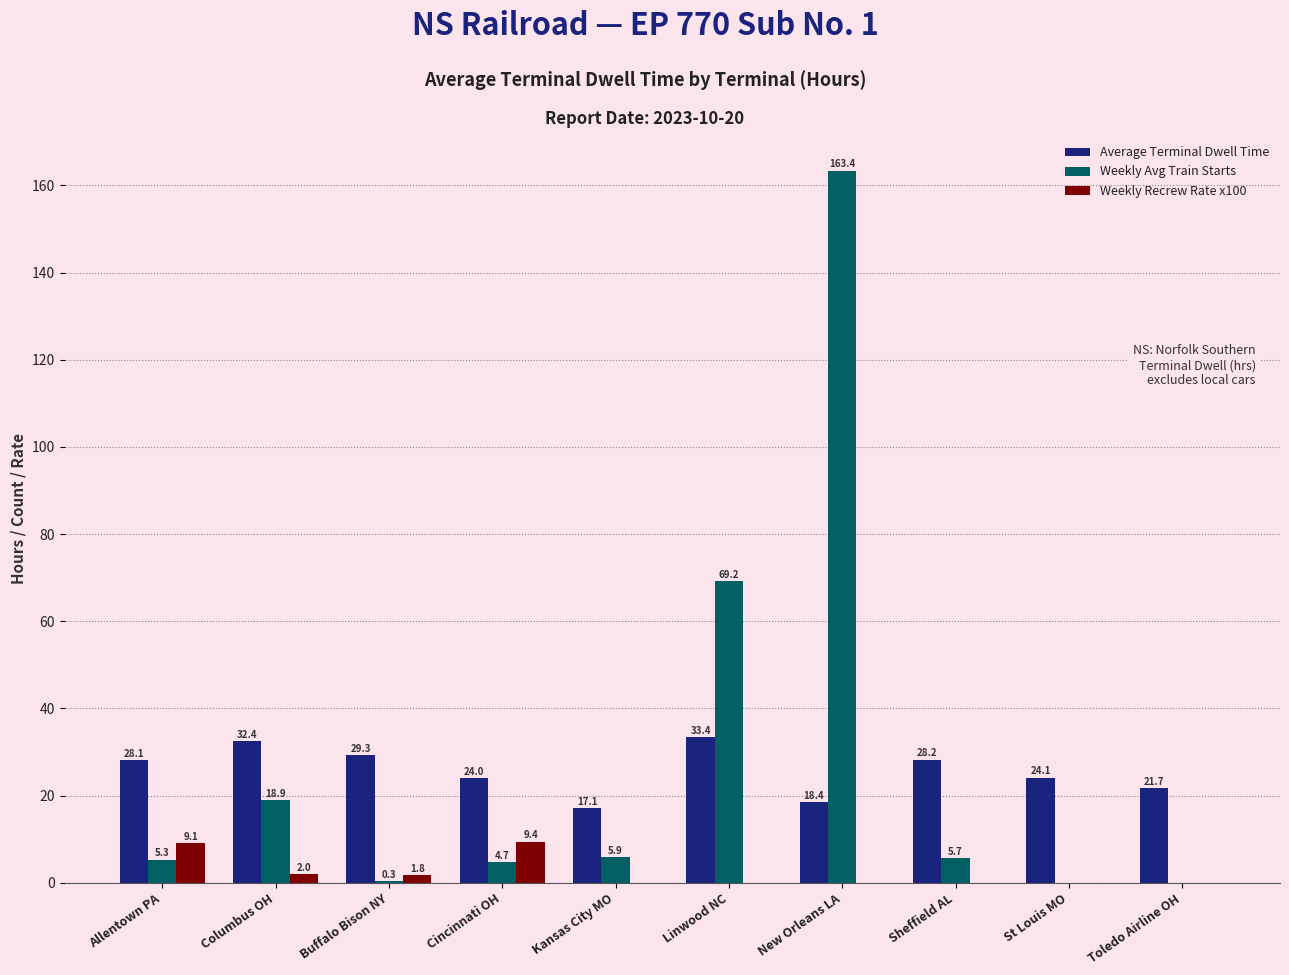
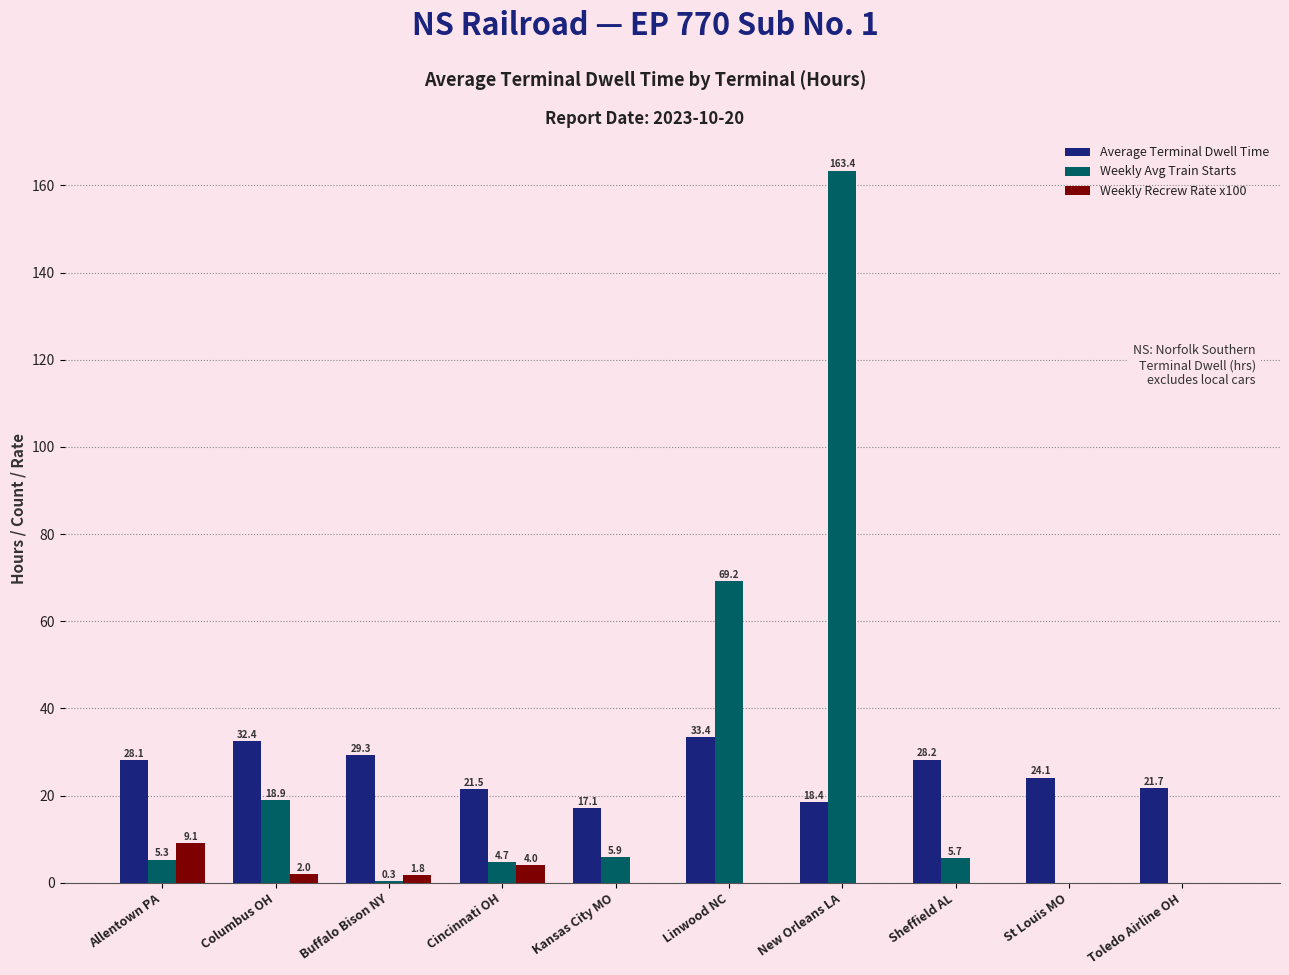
Average Terminal Dwell Time, Cincinnati OH: 24.0 -> 21.5
Weekly Recrew Rate x100, Cincinnati OH: 9.4 -> 4.0
